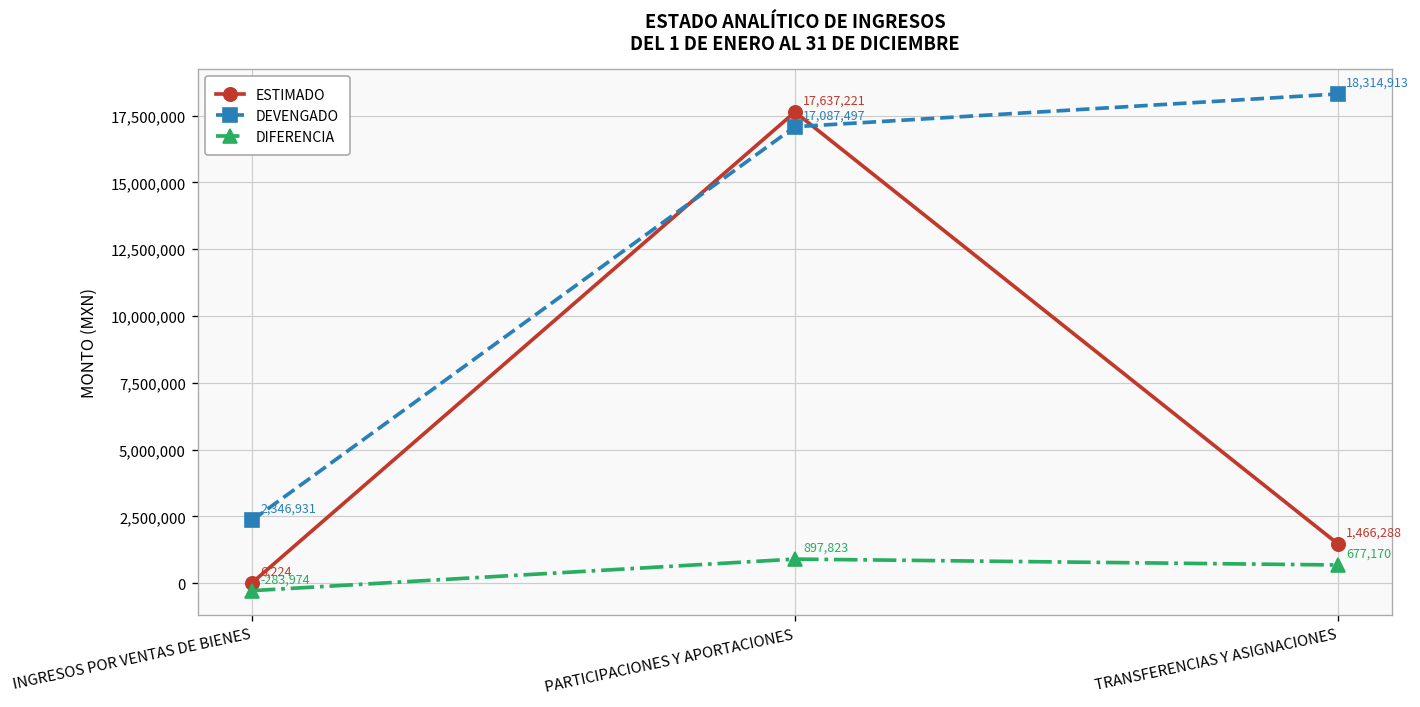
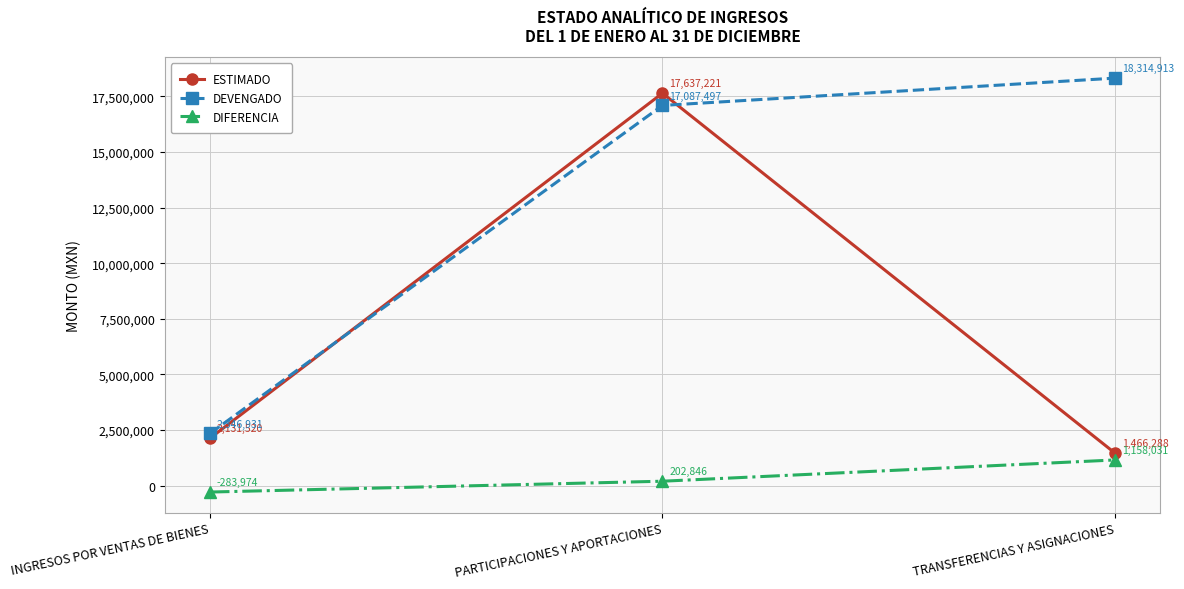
ESTIMADO, INGRESOS POR VENTAS DE BIENES: 6,224 -> 2,131,520
DIFERENCIA, PARTICIPACIONES Y APORTACIONES: 897,823 -> 202,846
DIFERENCIA, TRANSFERENCIAS Y ASIGNACIONES: 677,170 -> 1,158,031
